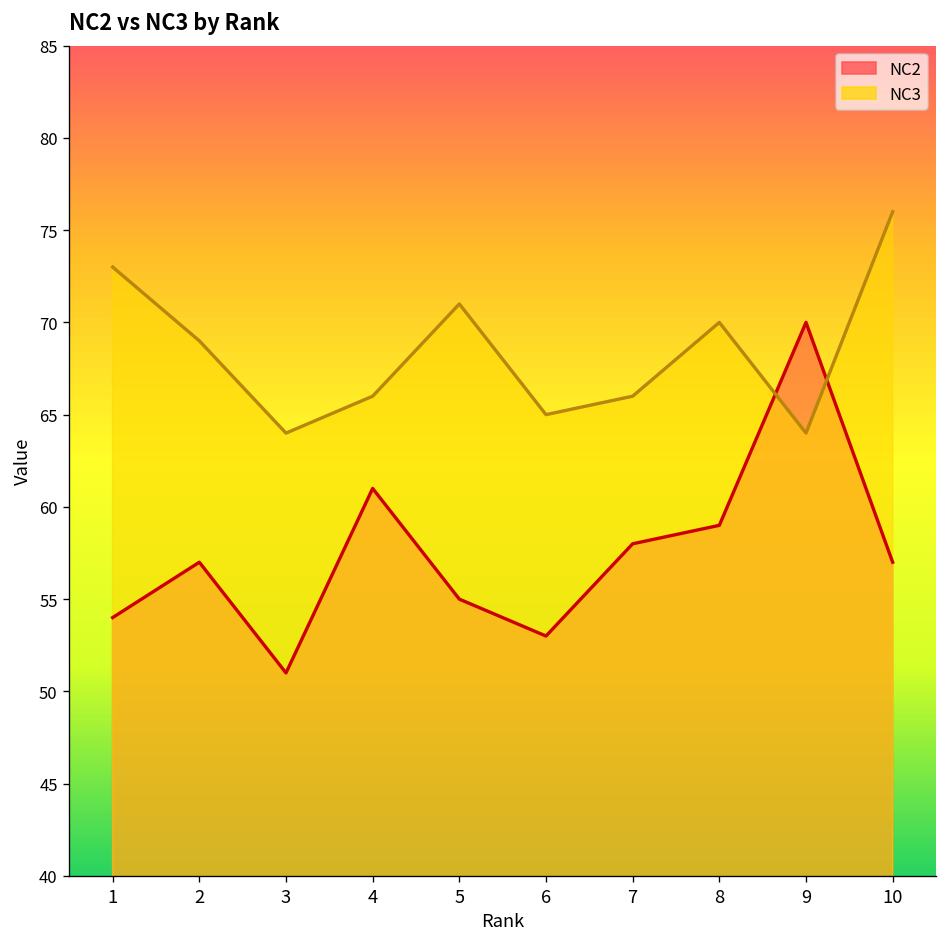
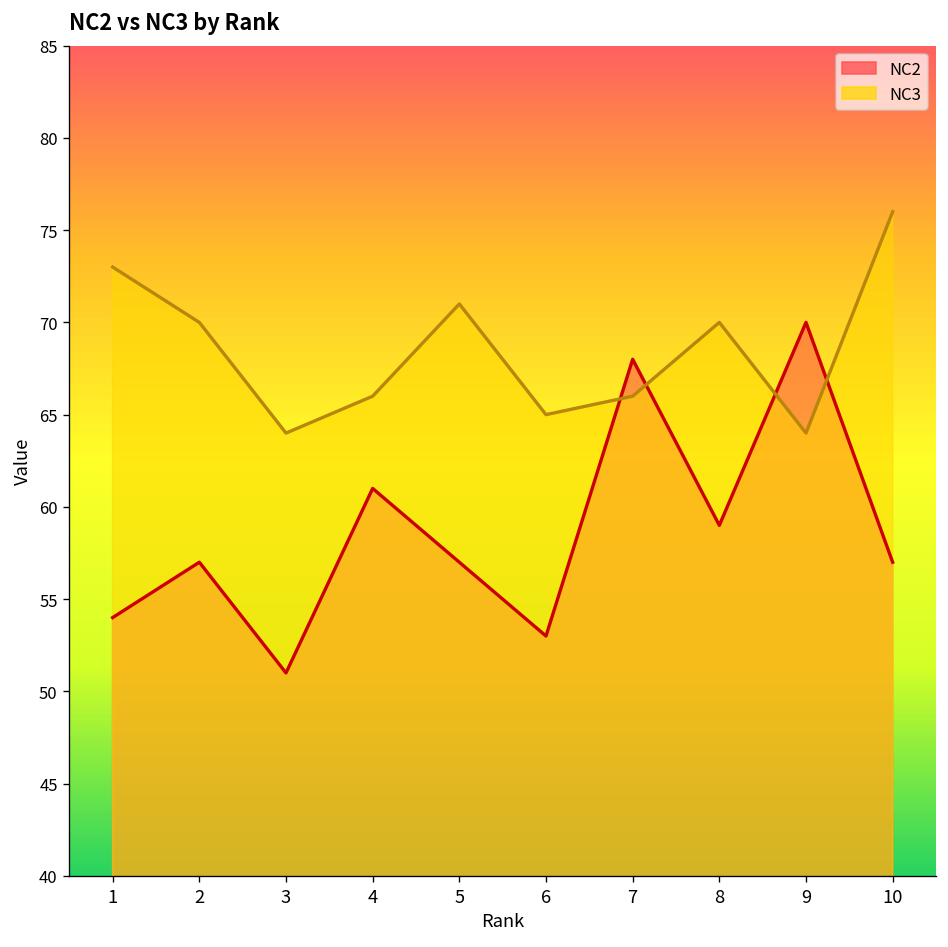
NC3, 2: 69 -> 70
NC2, 5: 55 -> 57
NC2, 7: 58 -> 68
